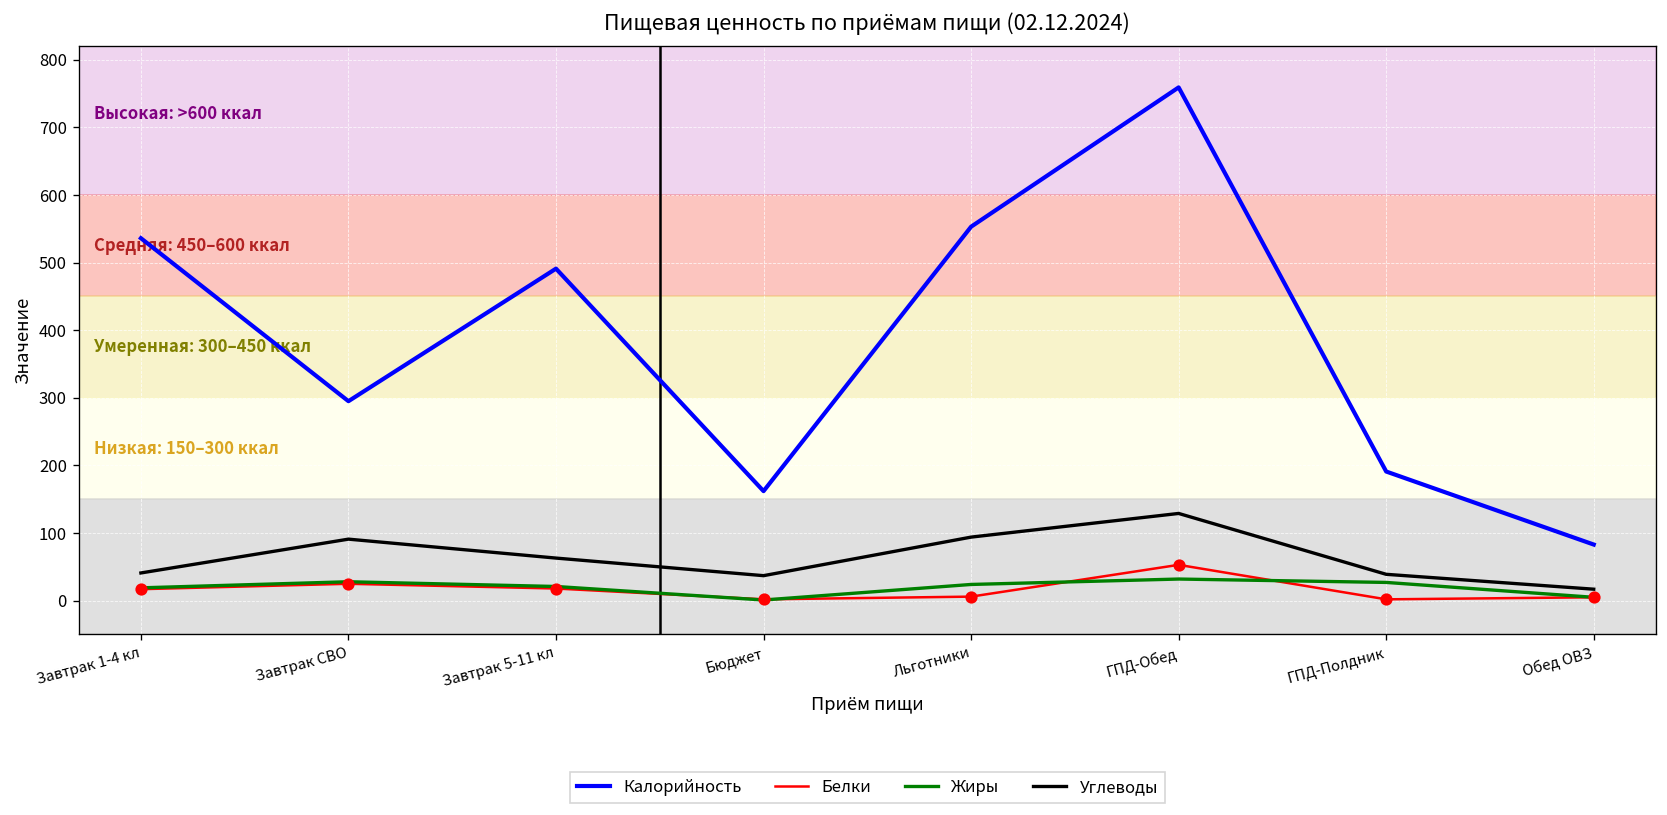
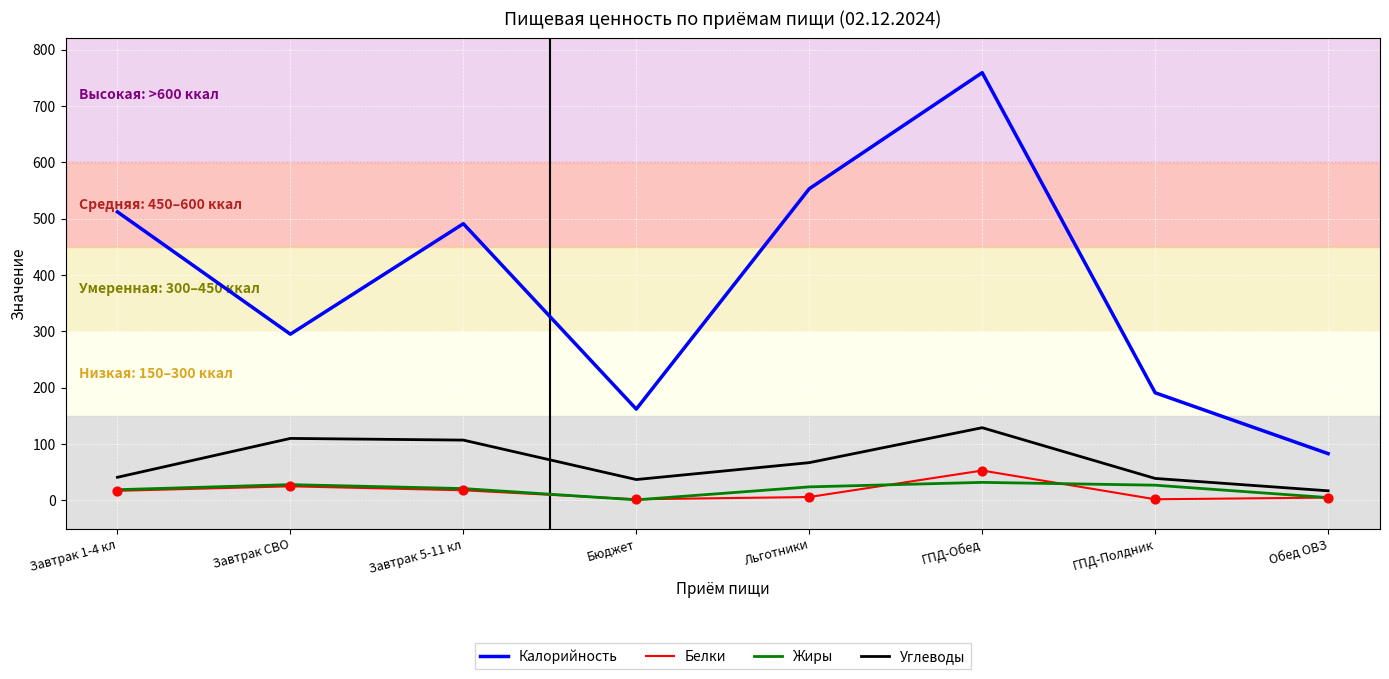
Калорийность, Завтрак 1-4 кл: 540 -> 510
Углеводы, Завтрак СВО: 90 -> 110
Углеводы, Завтрак 5-11 кл: 60 -> 110
Углеводы, Льготники: 90 -> 70
